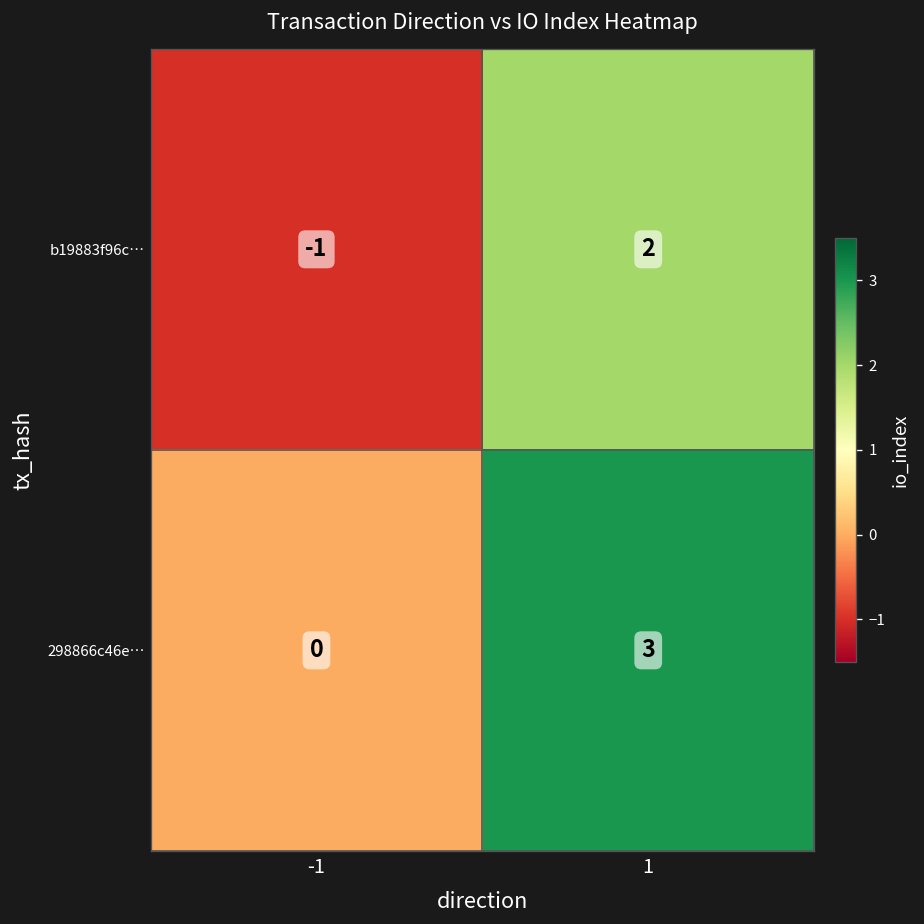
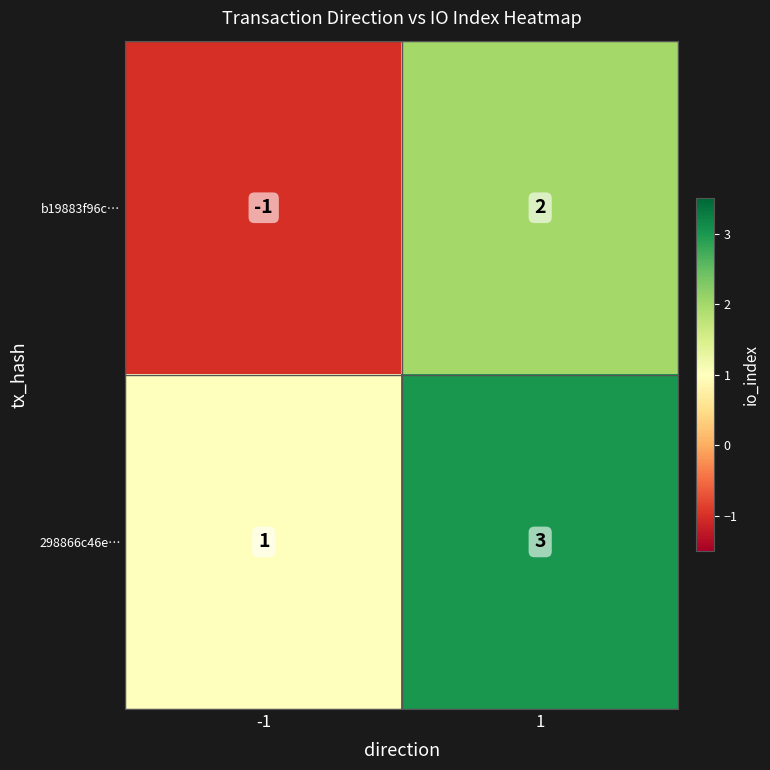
298866c46e…, -1: 0 -> 1
